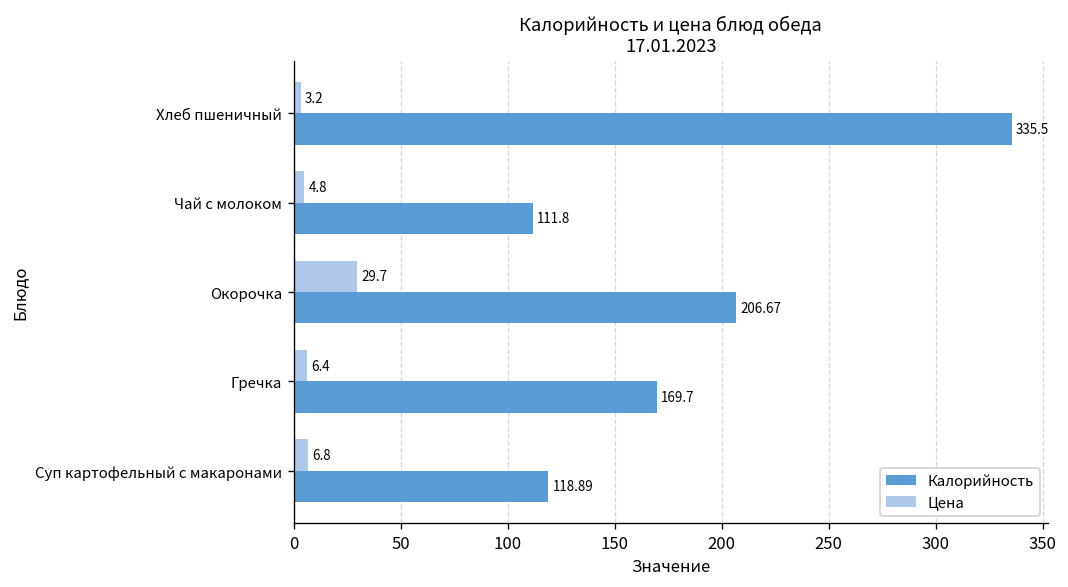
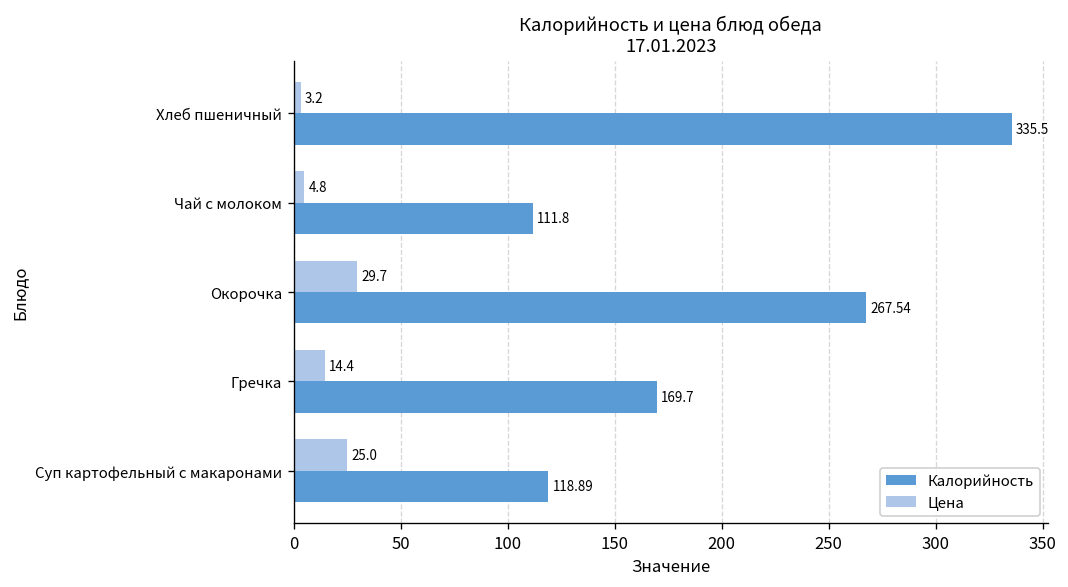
Калорийность, Окорочка: 206.67 -> 267.54
Цена, Гречка: 6.4 -> 14.4
Цена, Суп картофельный с макаронами: 6.8 -> 25.0
